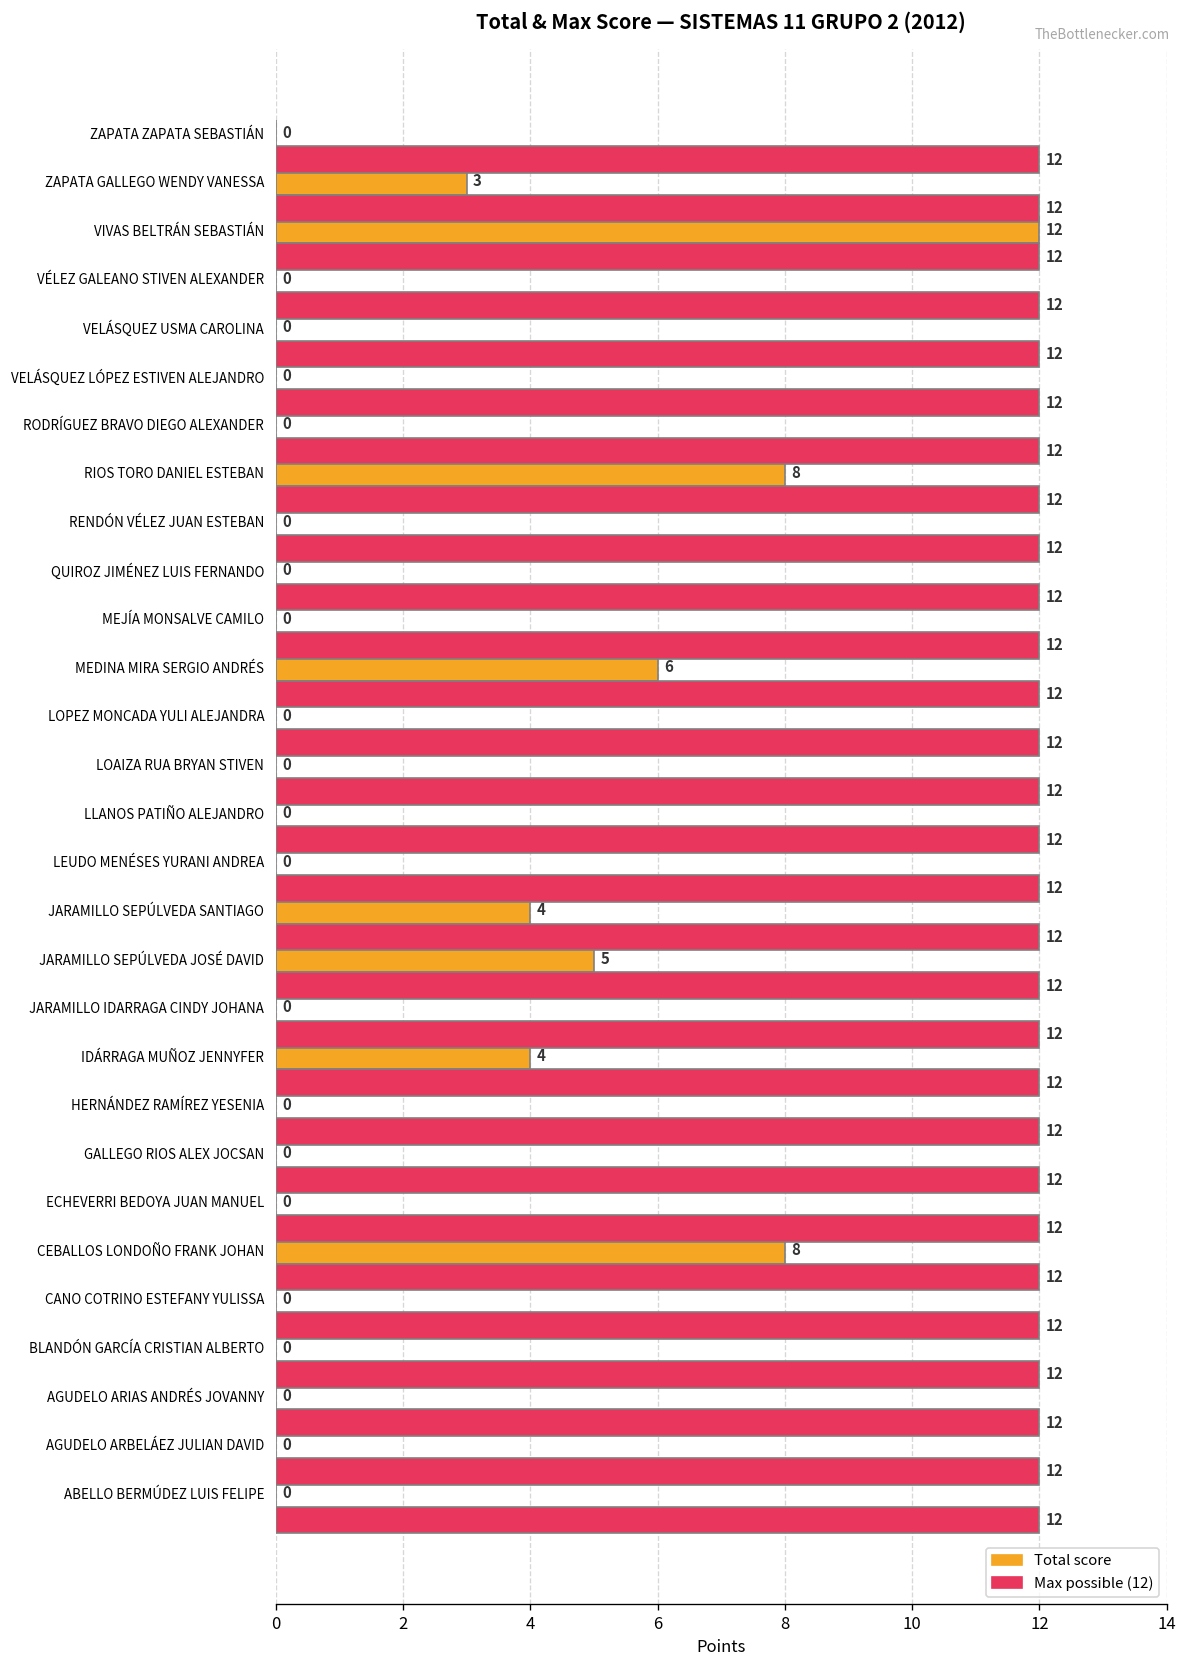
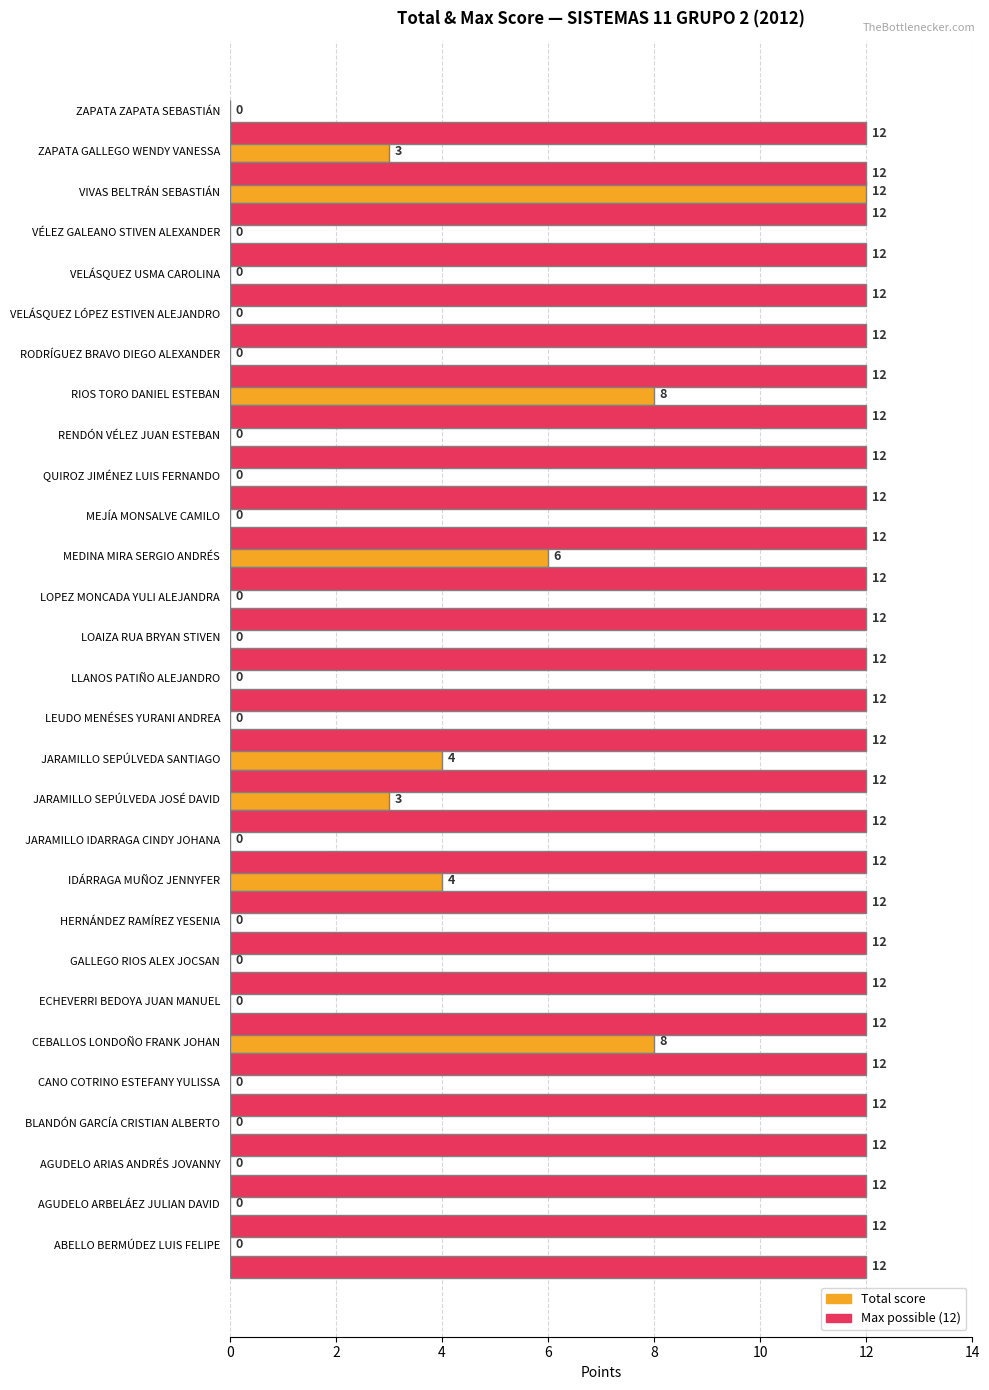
Total score, JARAMILLO SEPÚLVEDA JOSÉ DAVID: 5 -> 3
